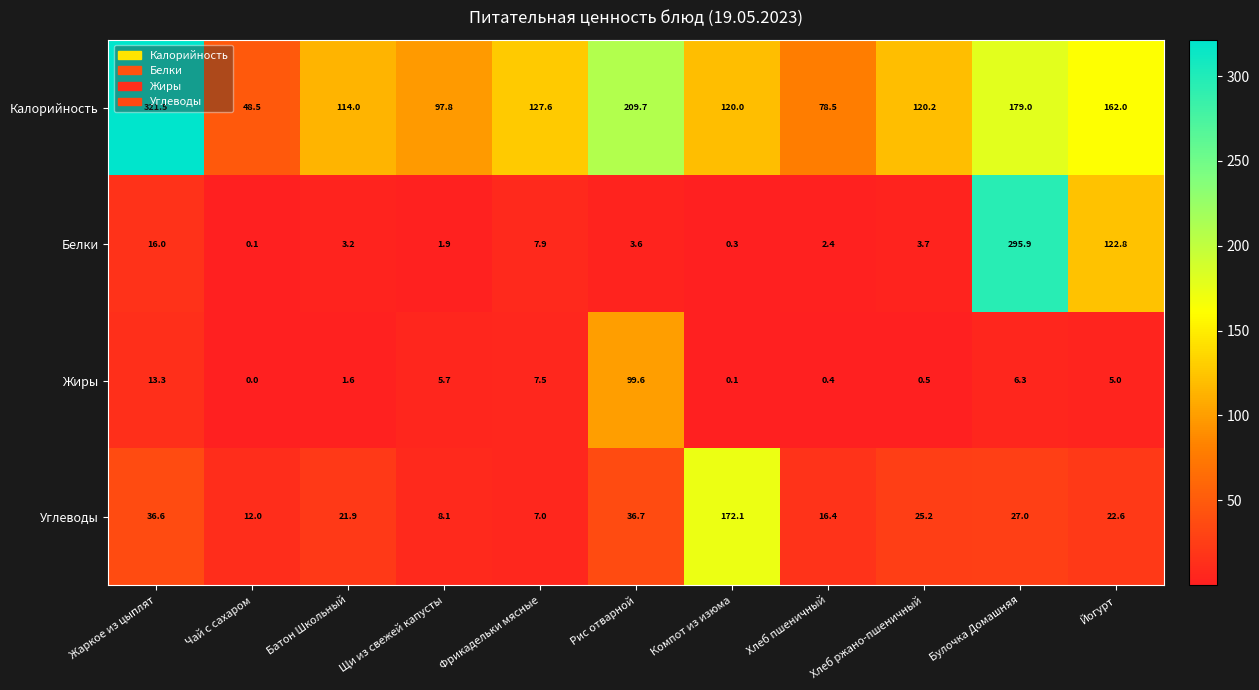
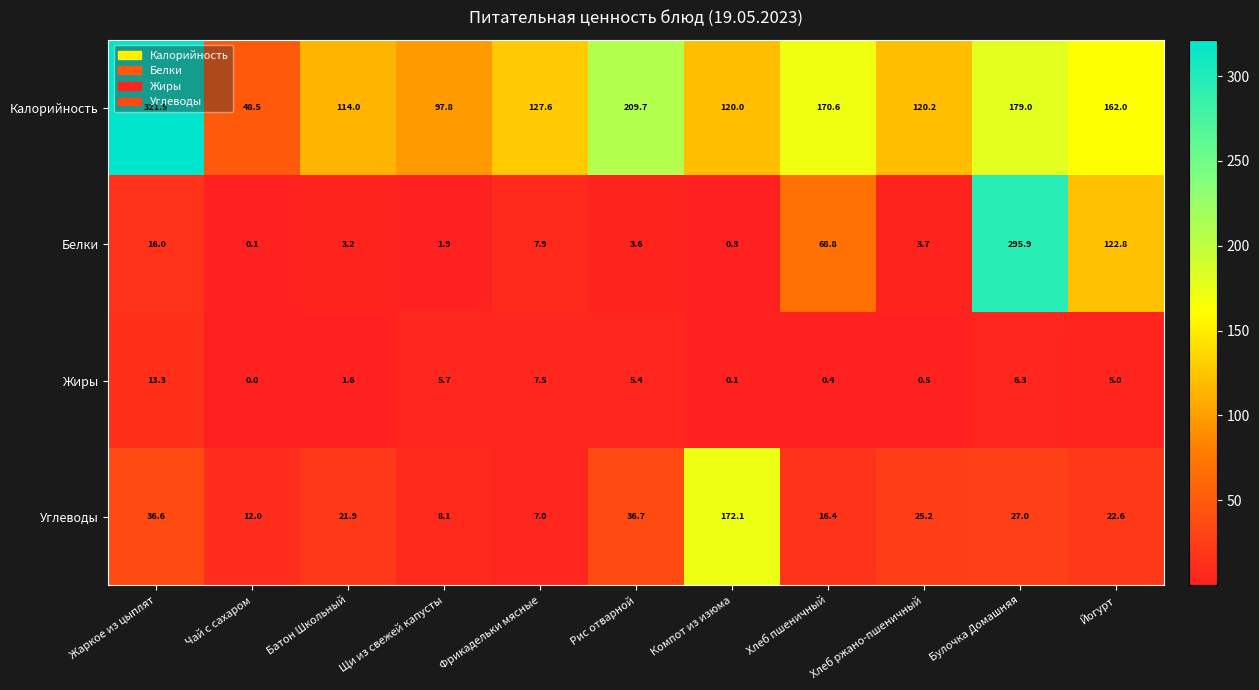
Калорийность, Хлеб пшеничный: 78.5 -> 170.6
Белки, Хлеб пшеничный: 2.4 -> 68.8
Жиры, Рис отварной: 99.6 -> 5.4
